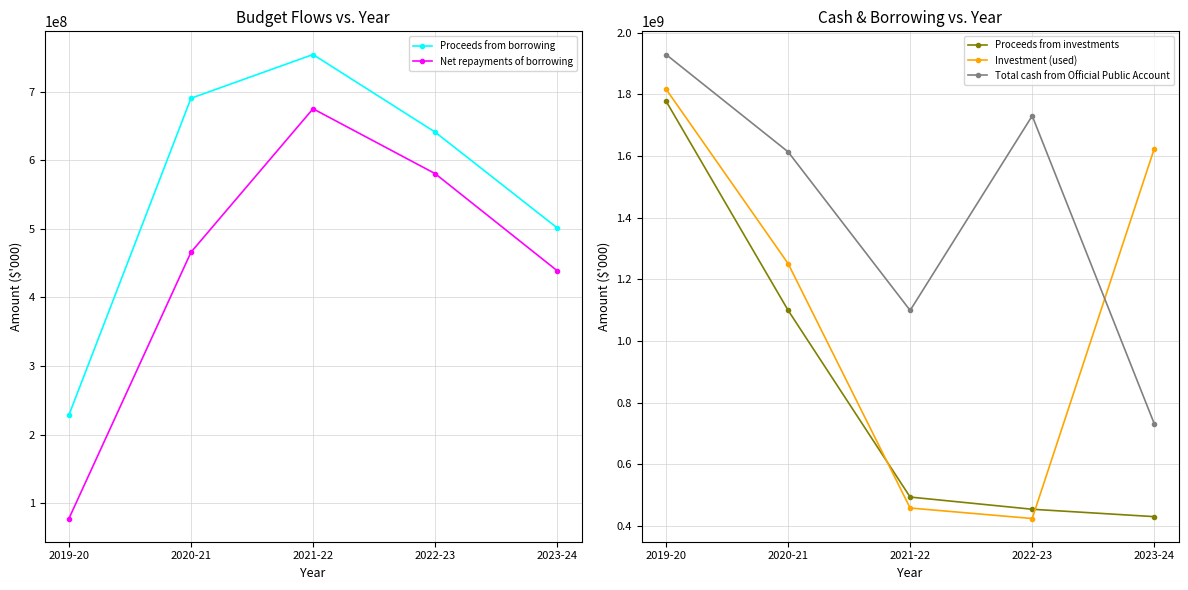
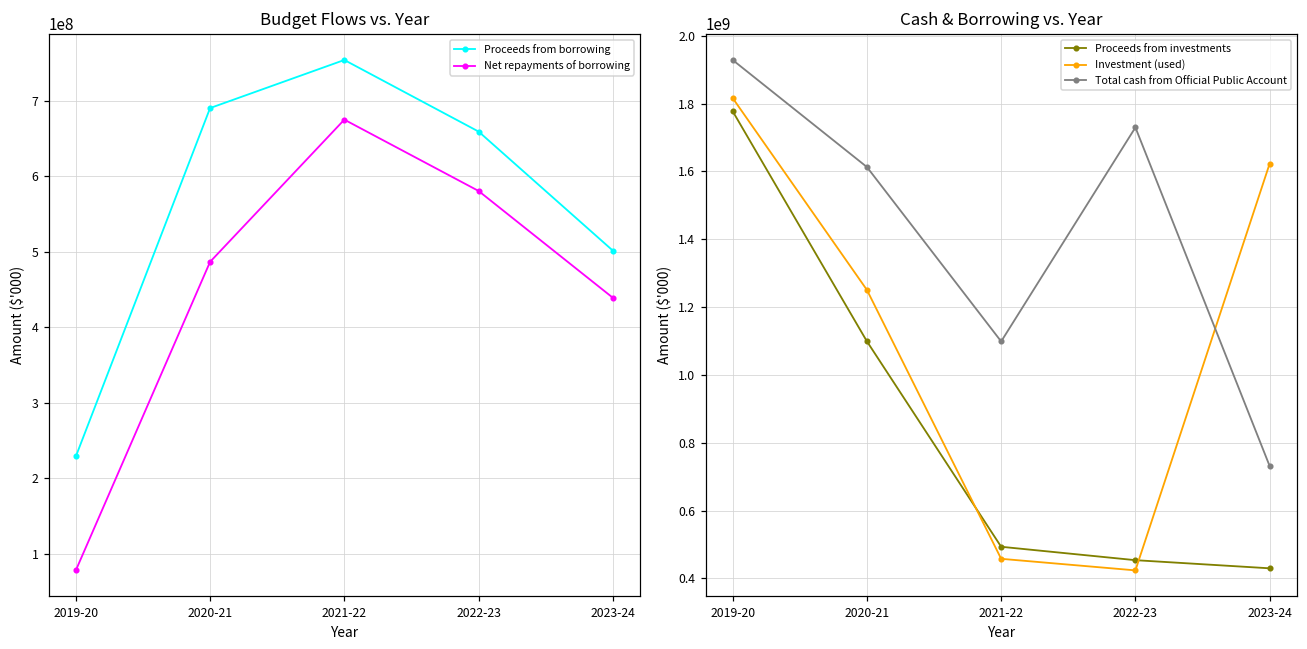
Budget Flows vs. Year, Net repayments of borrowing, 2020-21: 470000000 -> 490000000
Budget Flows vs. Year, Proceeds from borrowing, 2022-23: 640000000 -> 660000000
